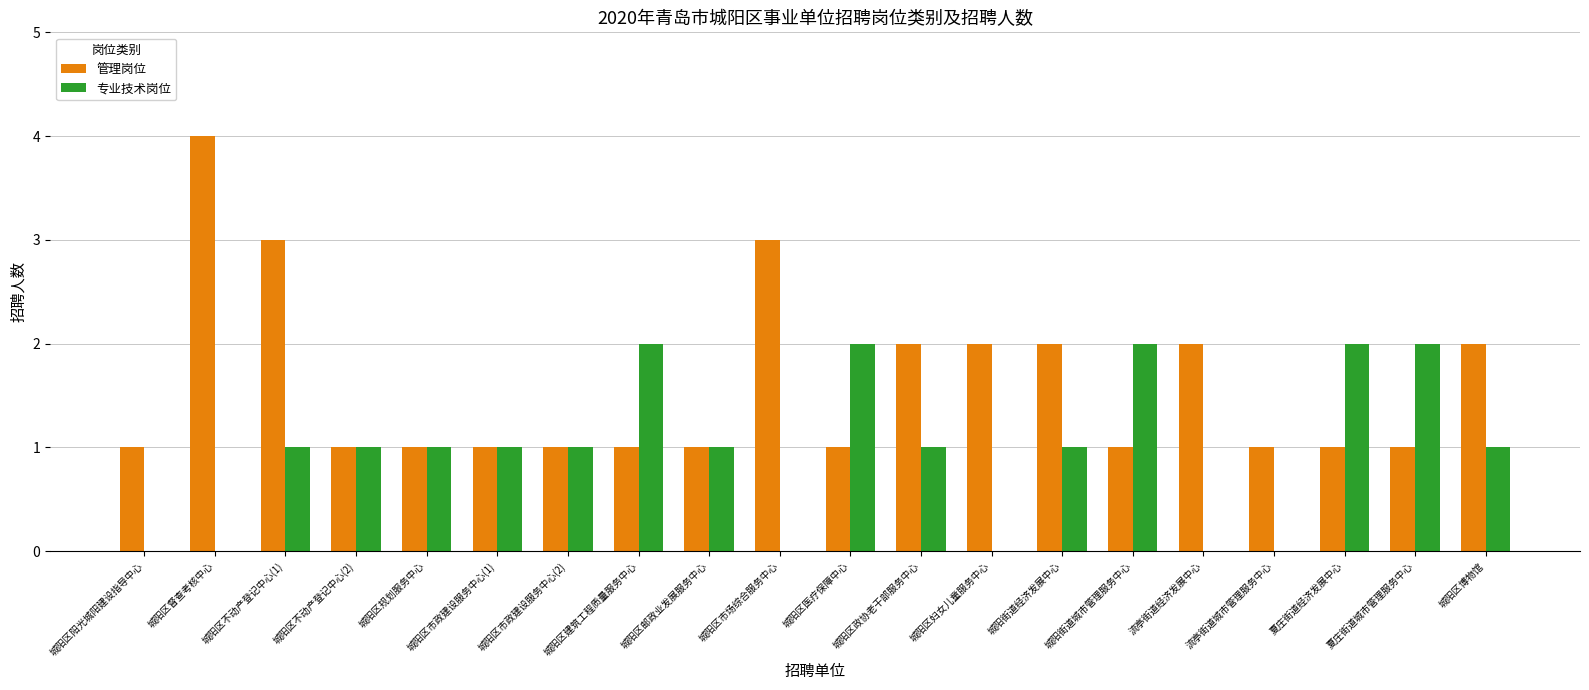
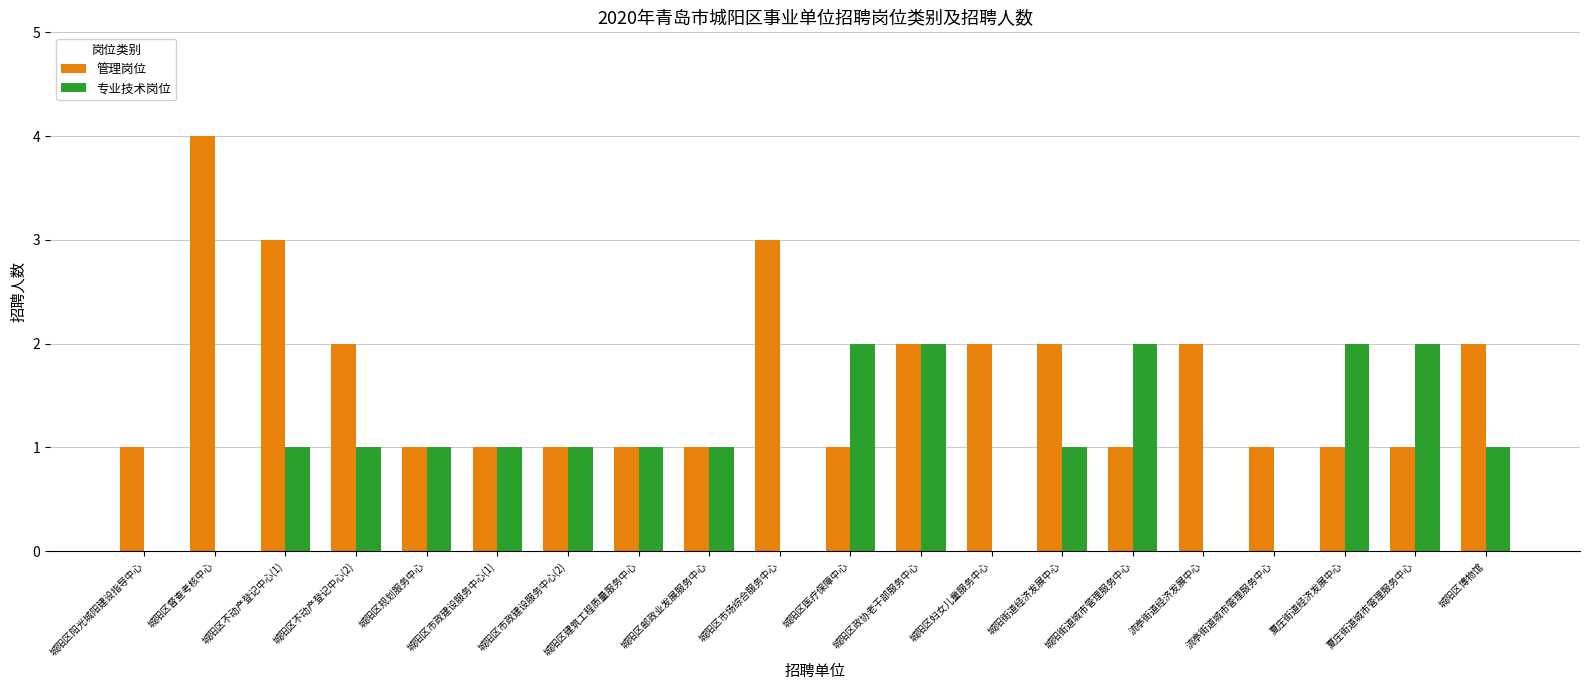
管理岗位, 城阳区不动产登记中心(2): 1 -> 2
专业技术岗位, 城阳区建筑工程质量服务中心: 2 -> 1
专业技术岗位, 城阳区政协老干部服务中心: 1 -> 2
